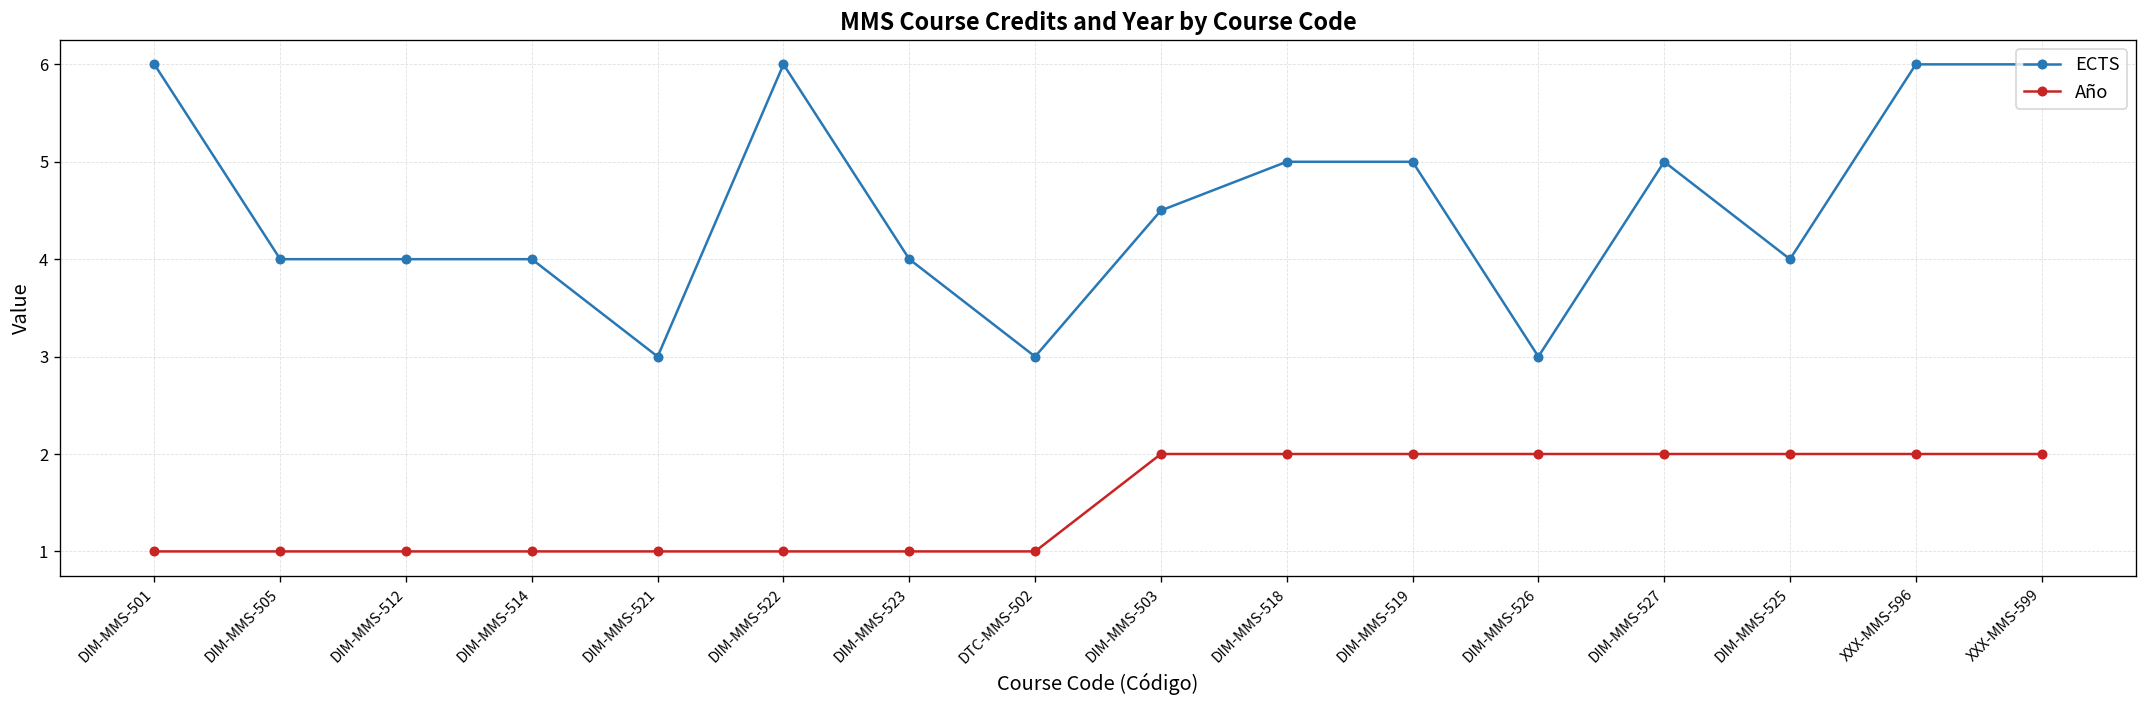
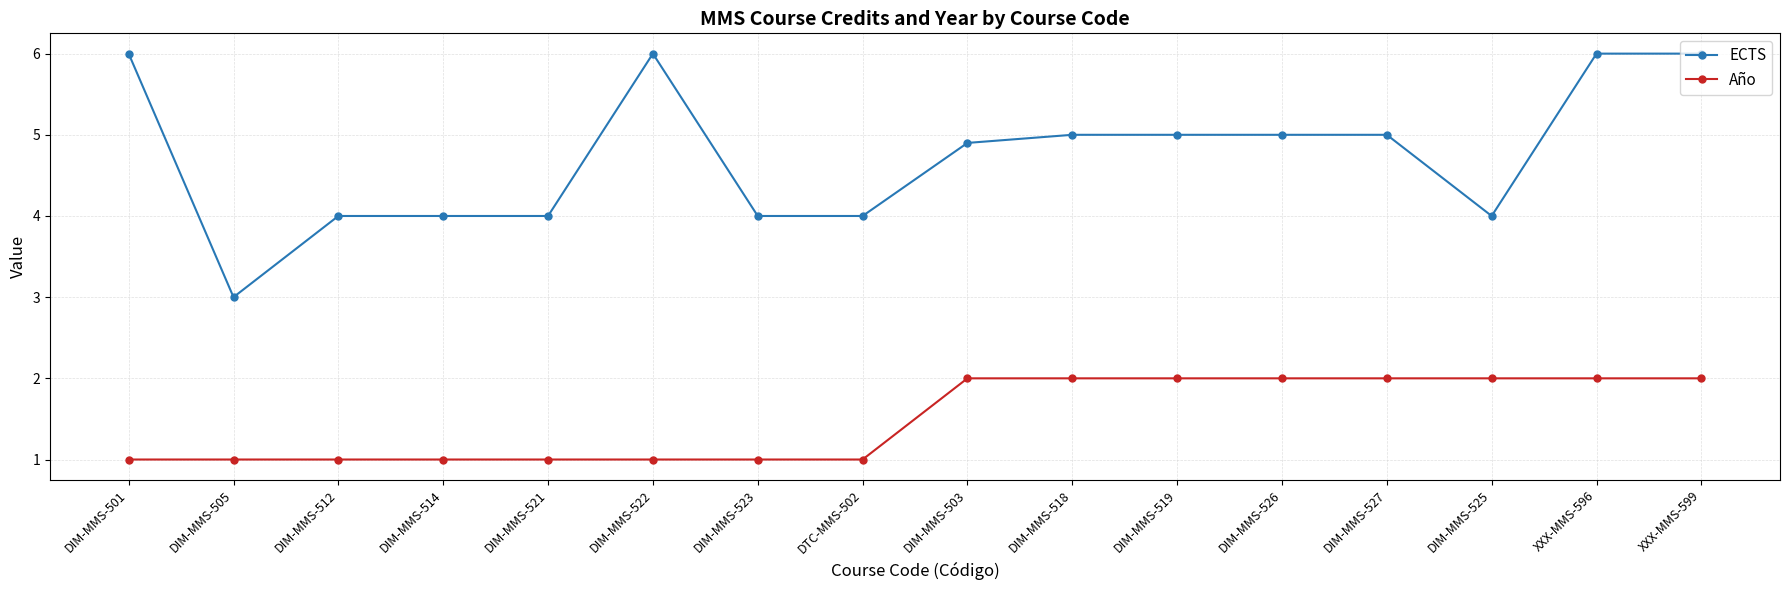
ECTS, DIM-MMS-505: 4 -> 3
ECTS, DIM-MMS-521: 3 -> 4
ECTS, DTC-MMS-502: 3 -> 4
ECTS, DIM-MMS-503: 4.5 -> 4.9
ECTS, DIM-MMS-526: 3 -> 5
